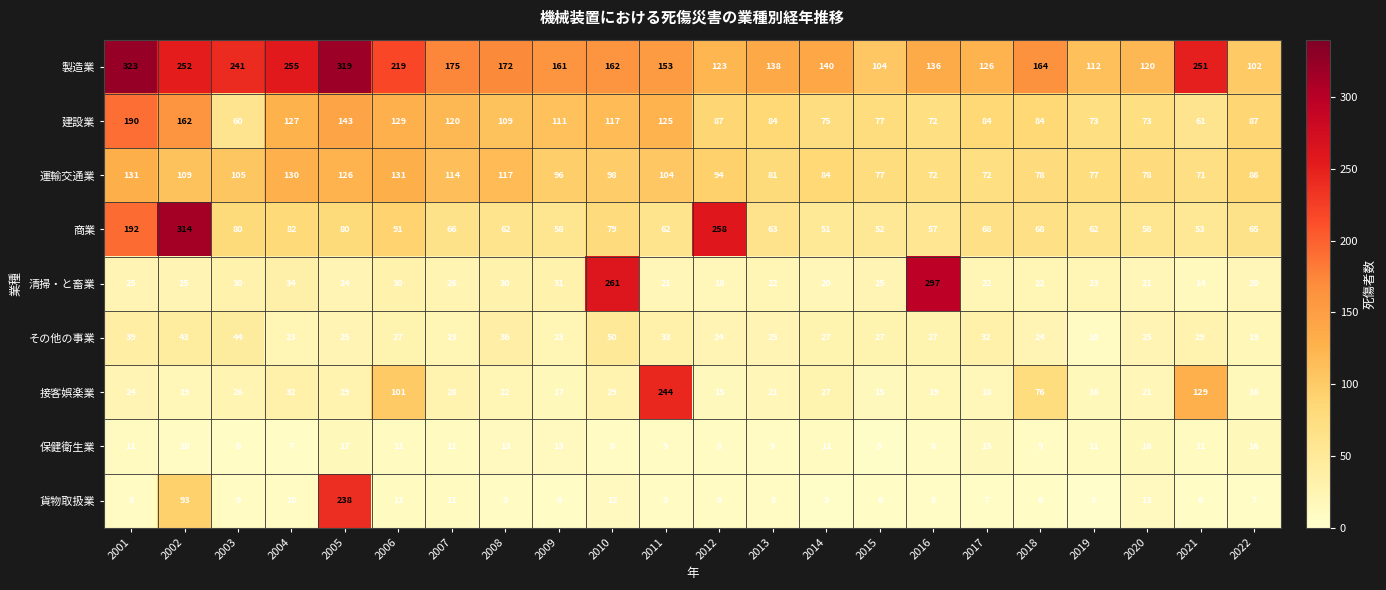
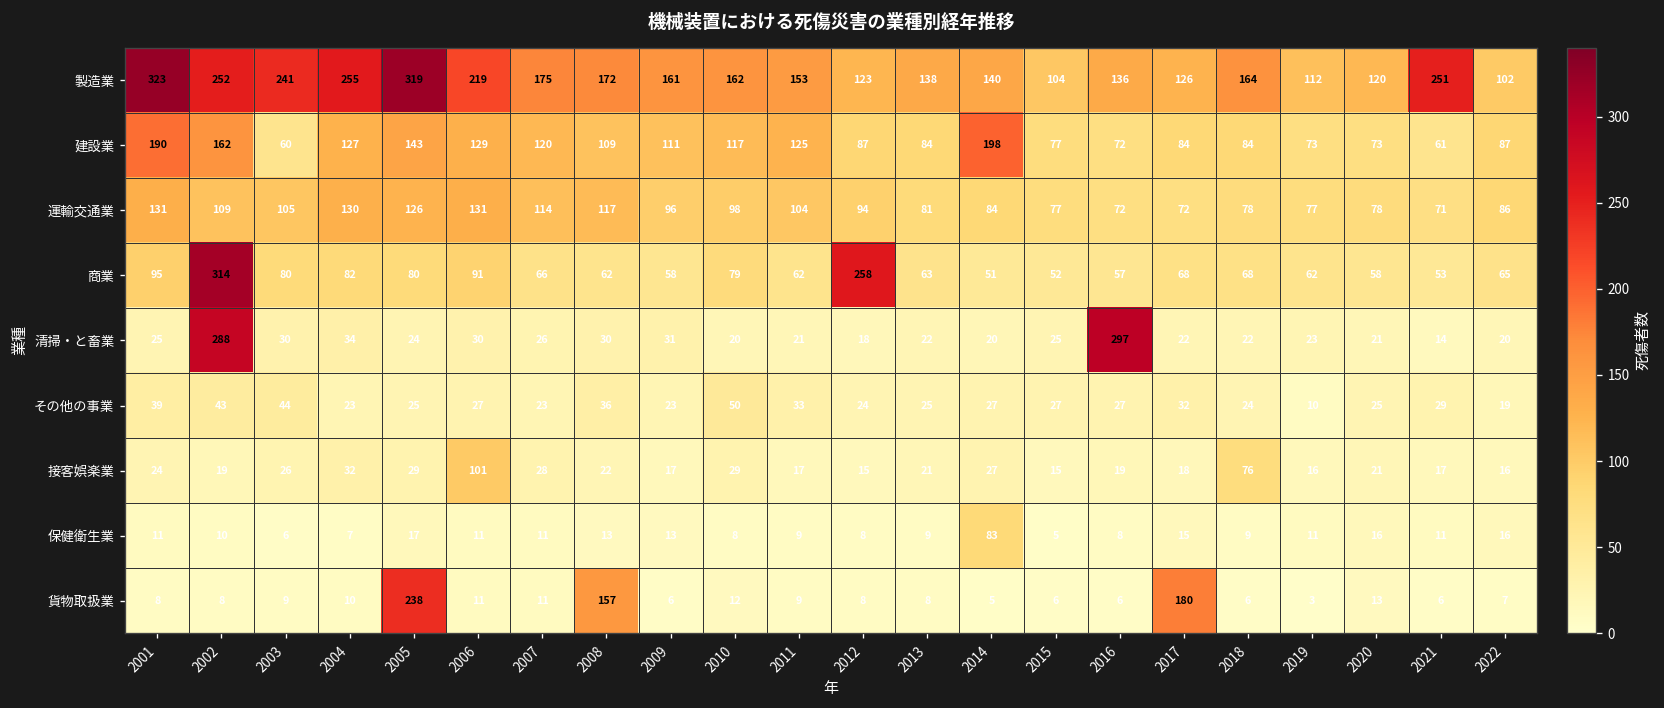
建設業, 2014: 75 -> 198
商業, 2001: 192 -> 95
清掃・と畜業, 2002: 25 -> 288
清掃・と畜業, 2010: 261 -> 20
接客娯楽業, 2011: 244 -> 17
接客娯楽業, 2021: 129 -> 17
保健衛生業, 2014: 11 -> 83
貨物取扱業, 2002: 93 -> 8
貨物取扱業, 2008: 9 -> 157
貨物取扱業, 2017: 7 -> 180
